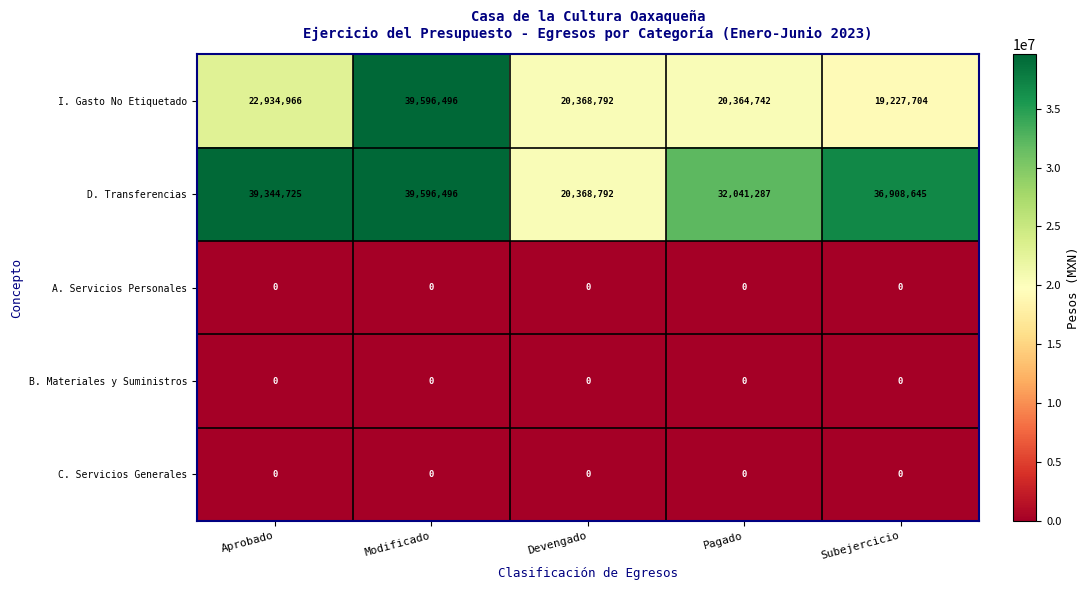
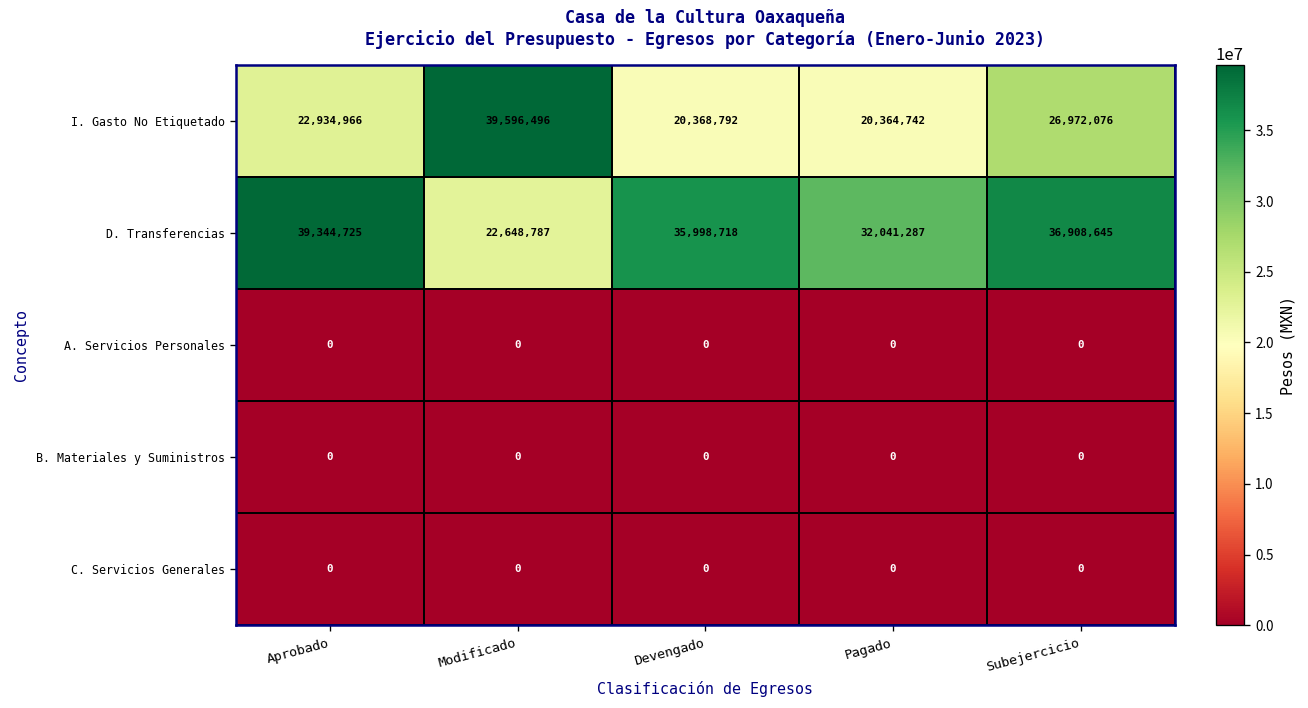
I. Gasto No Etiquetado, Subejercicio: 19,227,704 -> 26,972,076
D. Transferencias, Modificado: 39,596,496 -> 22,648,787
D. Transferencias, Devengado: 20,368,792 -> 35,998,718
